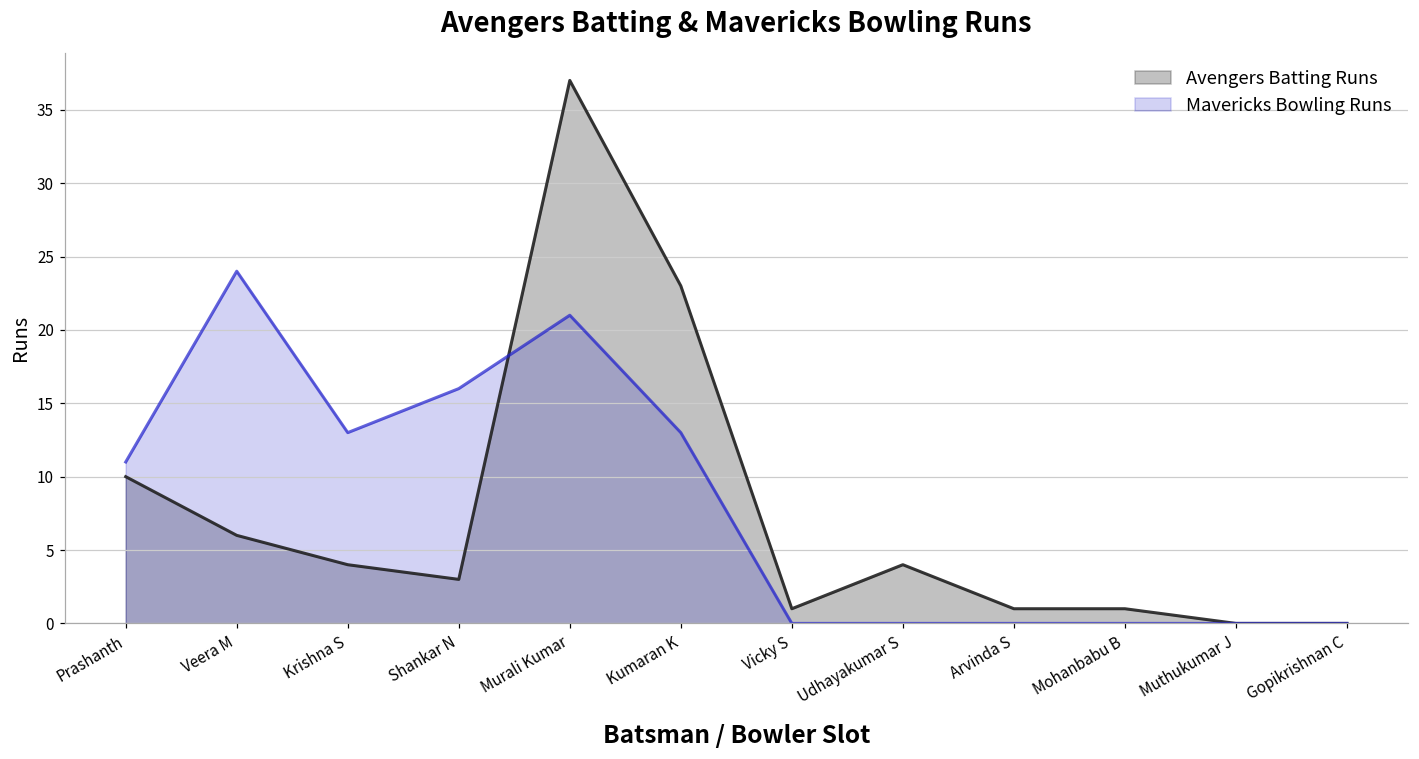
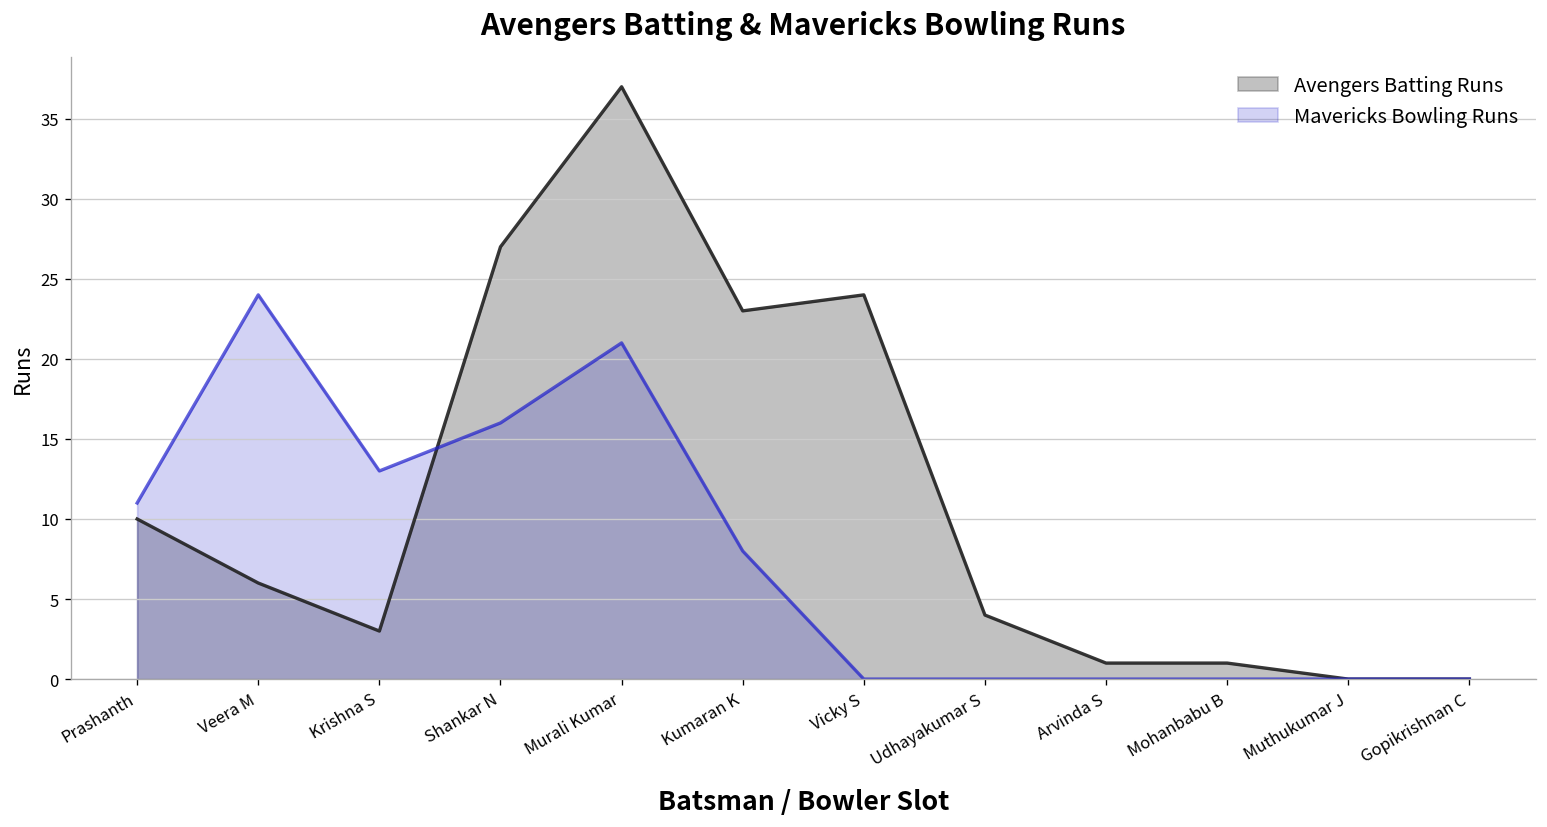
Avengers Batting Runs, Krishna S: 4 -> 3
Avengers Batting Runs, Shankar N: 3 -> 27
Mavericks Bowling Runs, Kumaran K: 13 -> 8
Avengers Batting Runs, Vicky S: 1 -> 24
